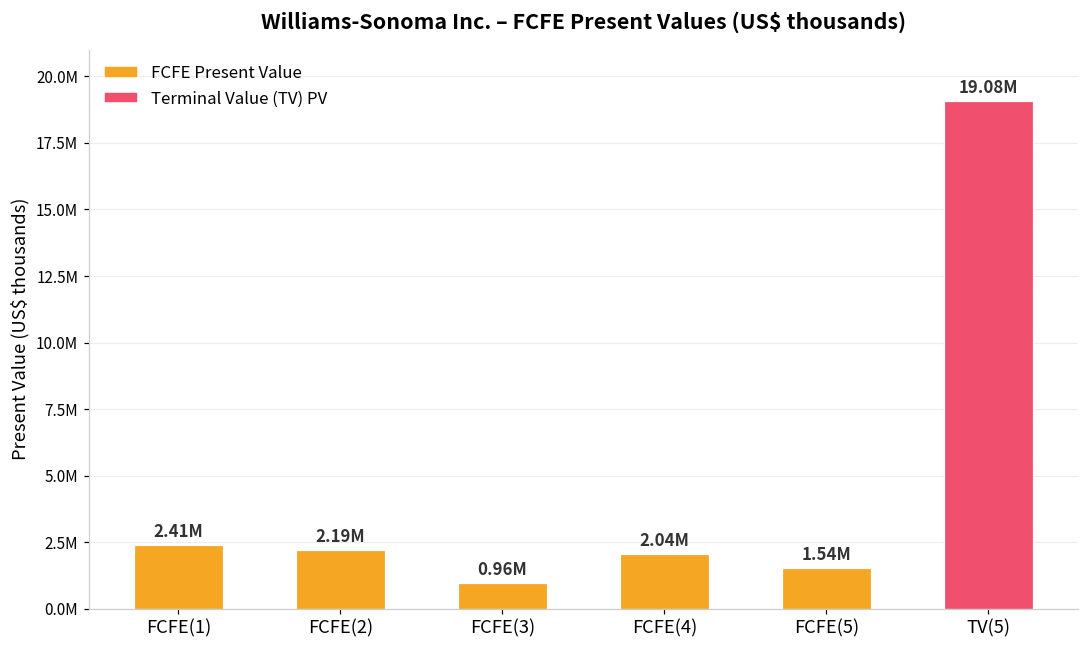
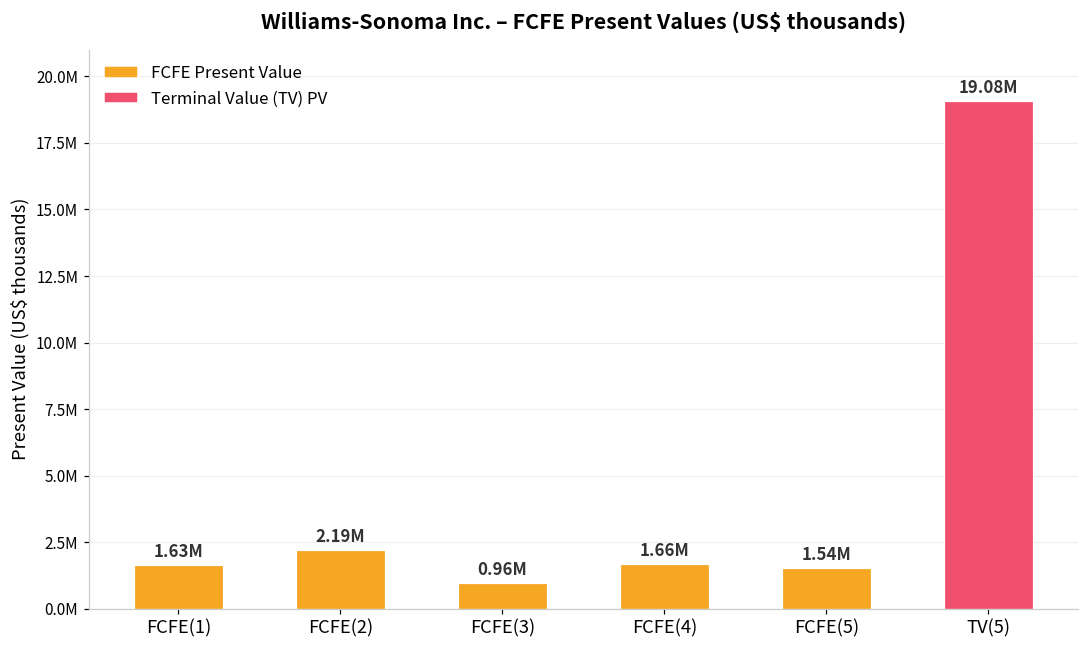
FCFE(1): 2.41M -> 1.63M
FCFE(4): 2.04M -> 1.66M
